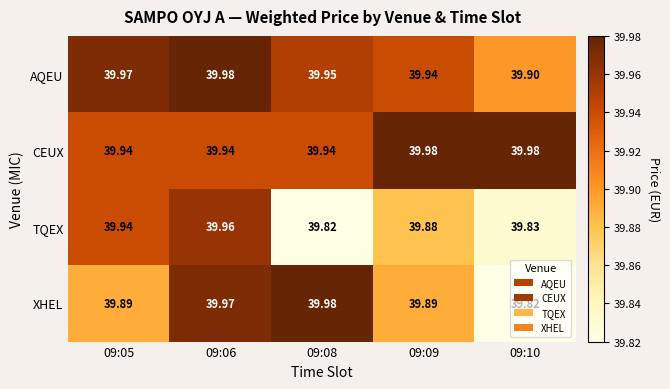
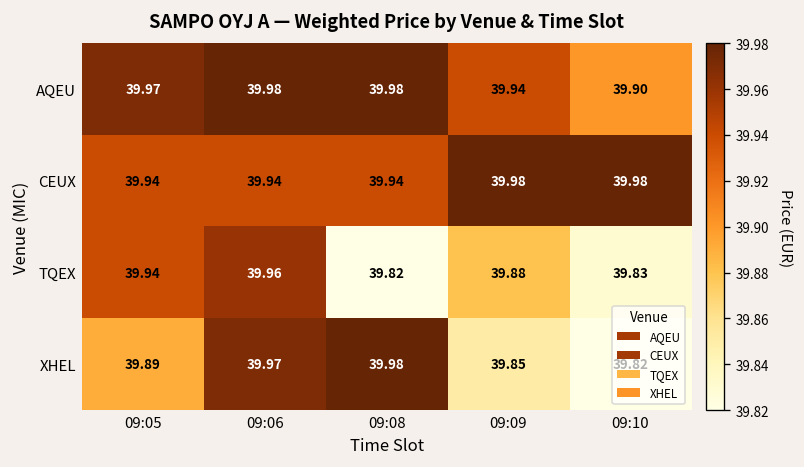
AQEU, 09:08: 39.95 -> 39.98
XHEL, 09:09: 39.89 -> 39.85
